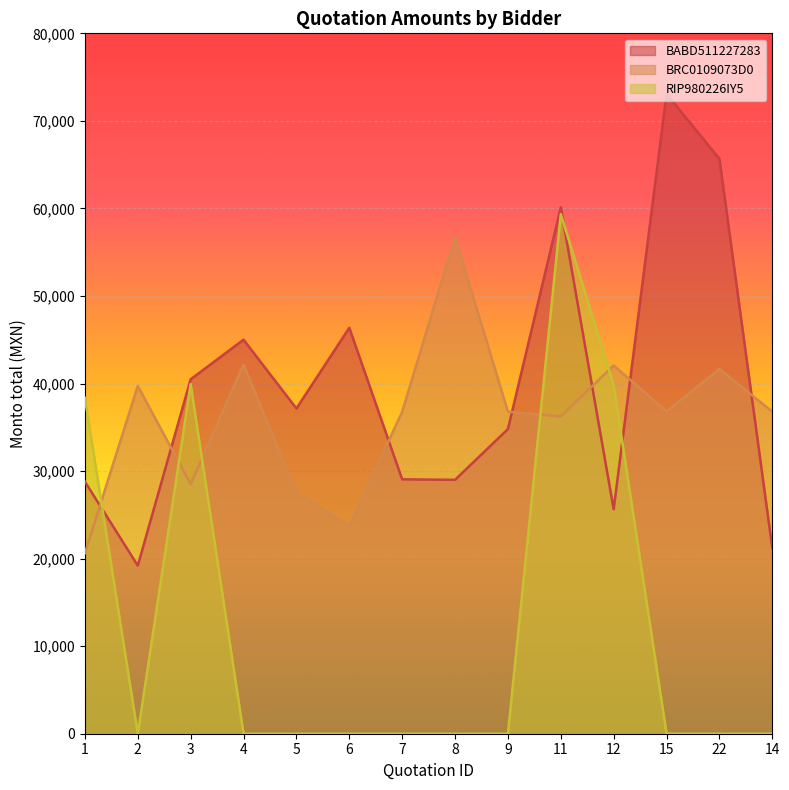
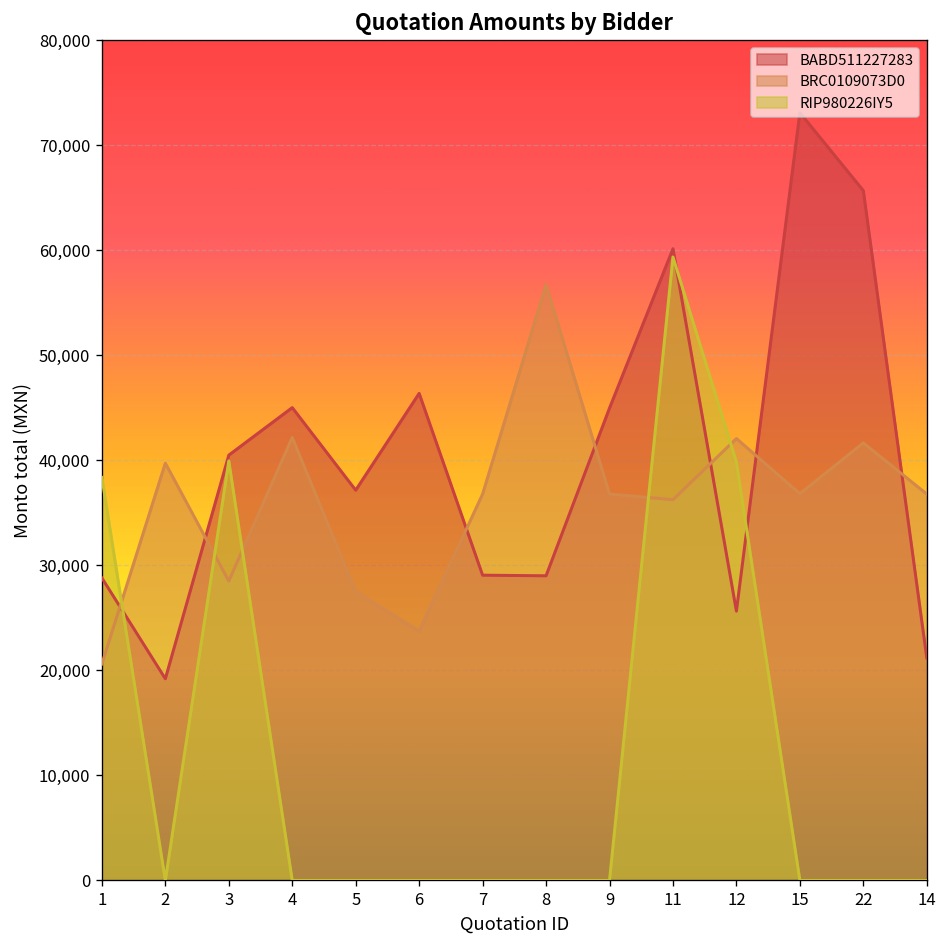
BABD511227283, 9: 35,000 -> 45,000
